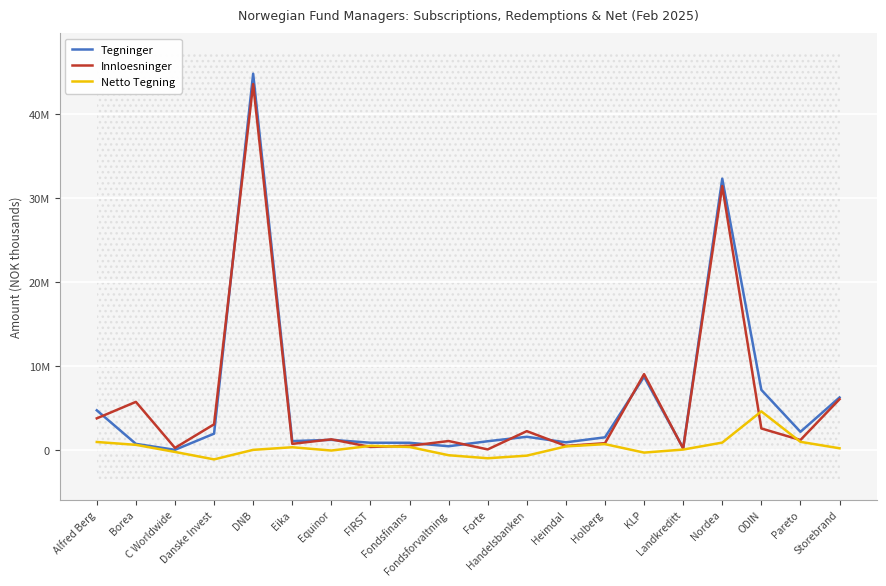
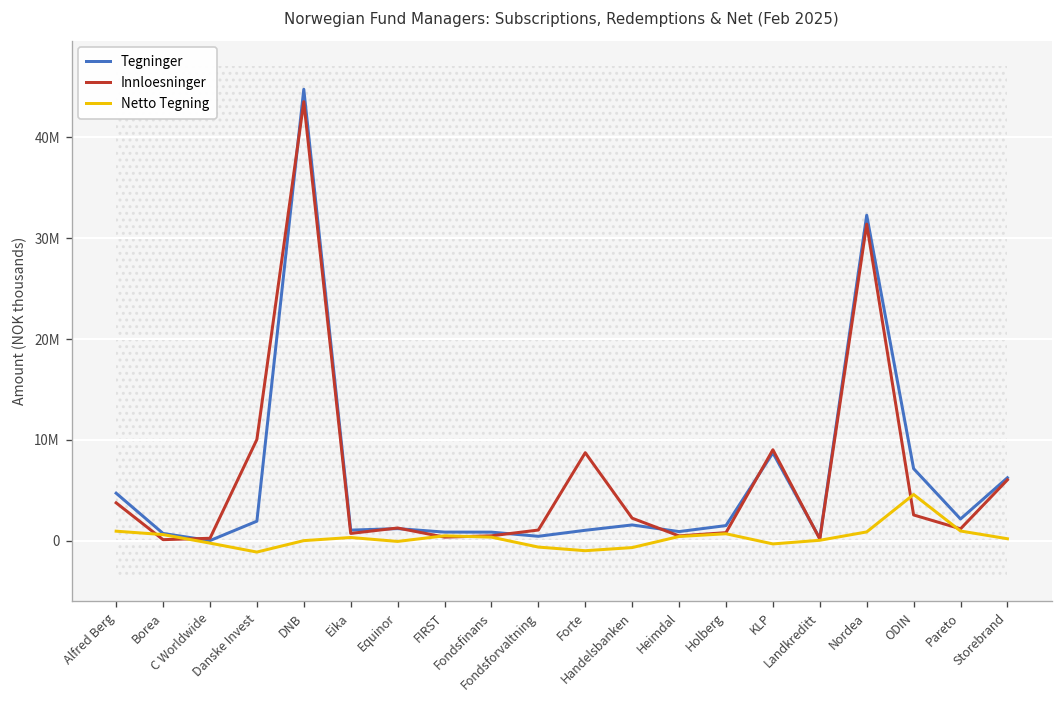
Innloesninger, Borea: 6000000 -> 0
Innloesninger, Danske Invest: 3000000 -> 10000000
Innloesninger, Forte: 0 -> 9000000
